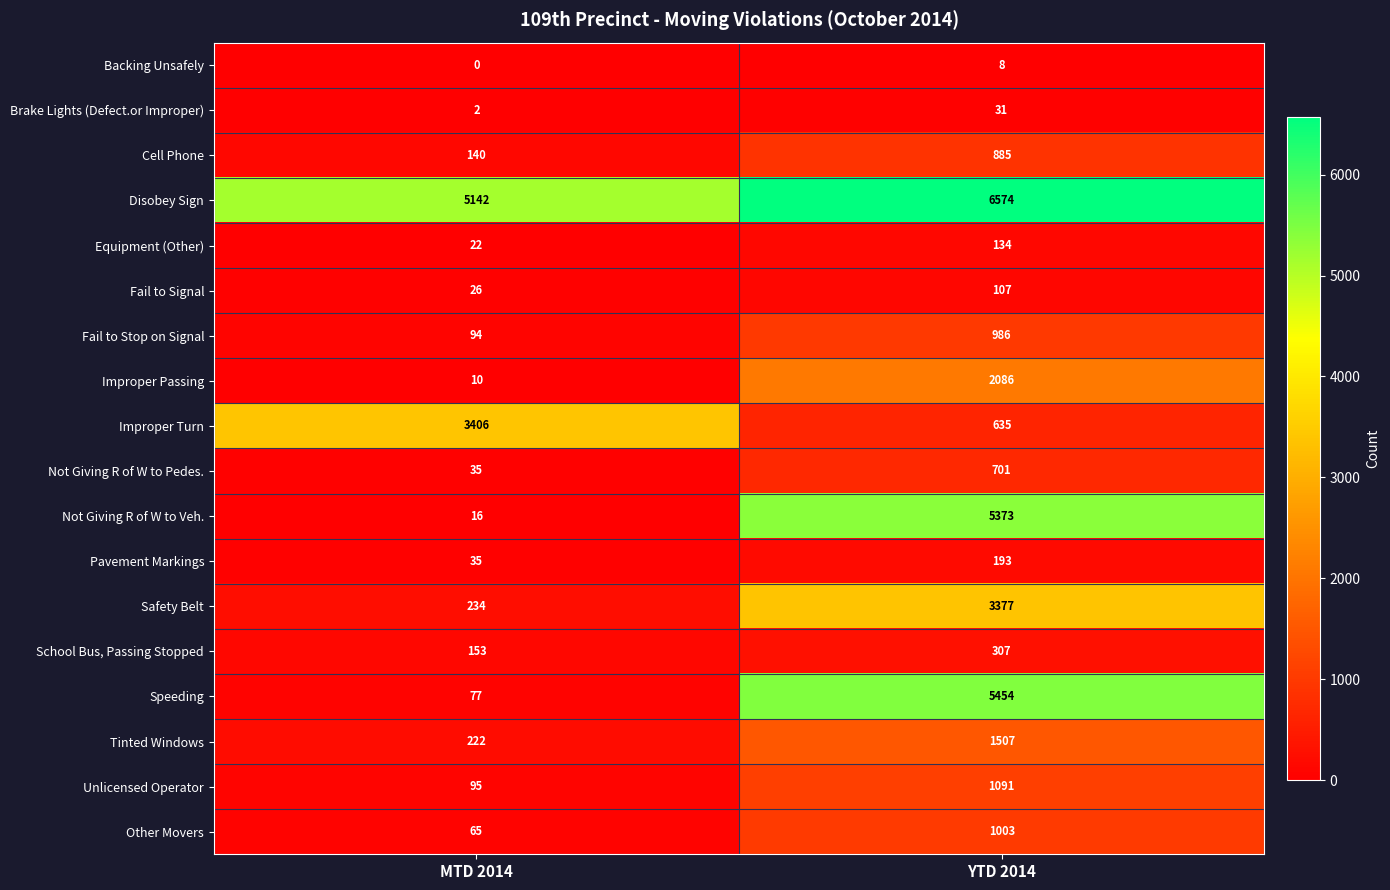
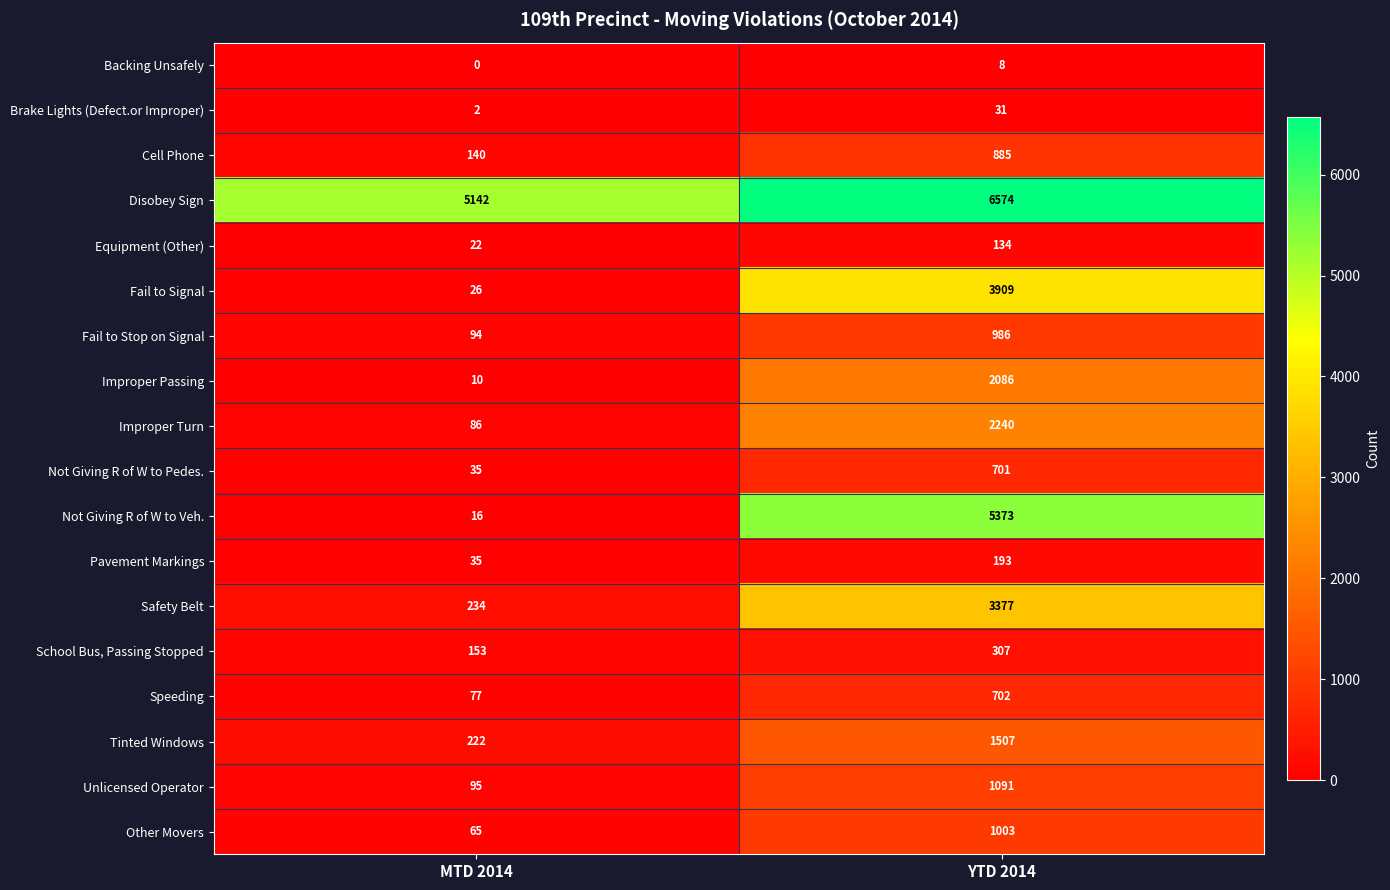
Fail to Signal, YTD 2014: 107 -> 3909
Improper Turn, MTD 2014: 3406 -> 86
Improper Turn, YTD 2014: 635 -> 2240
Speeding, YTD 2014: 5454 -> 702
